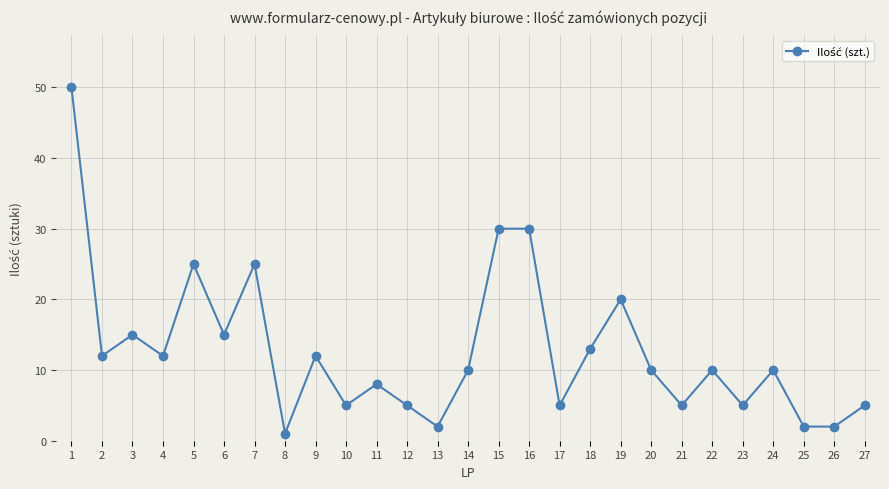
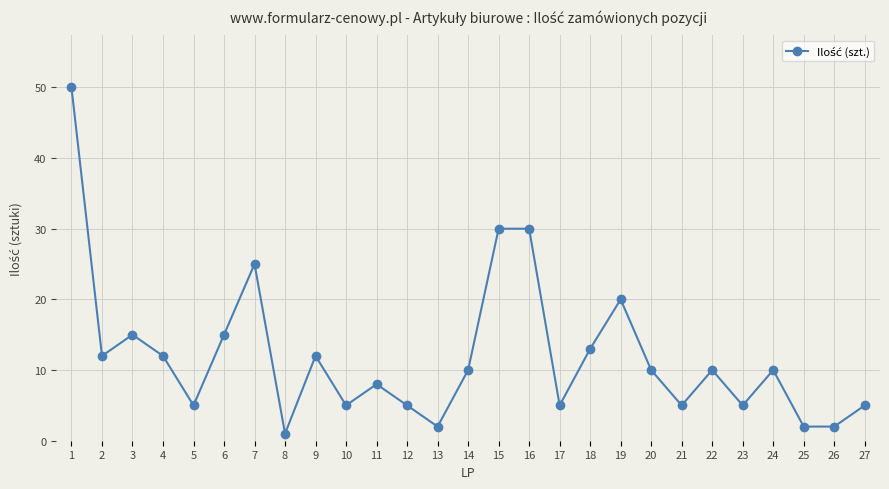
5: 25 -> 5
